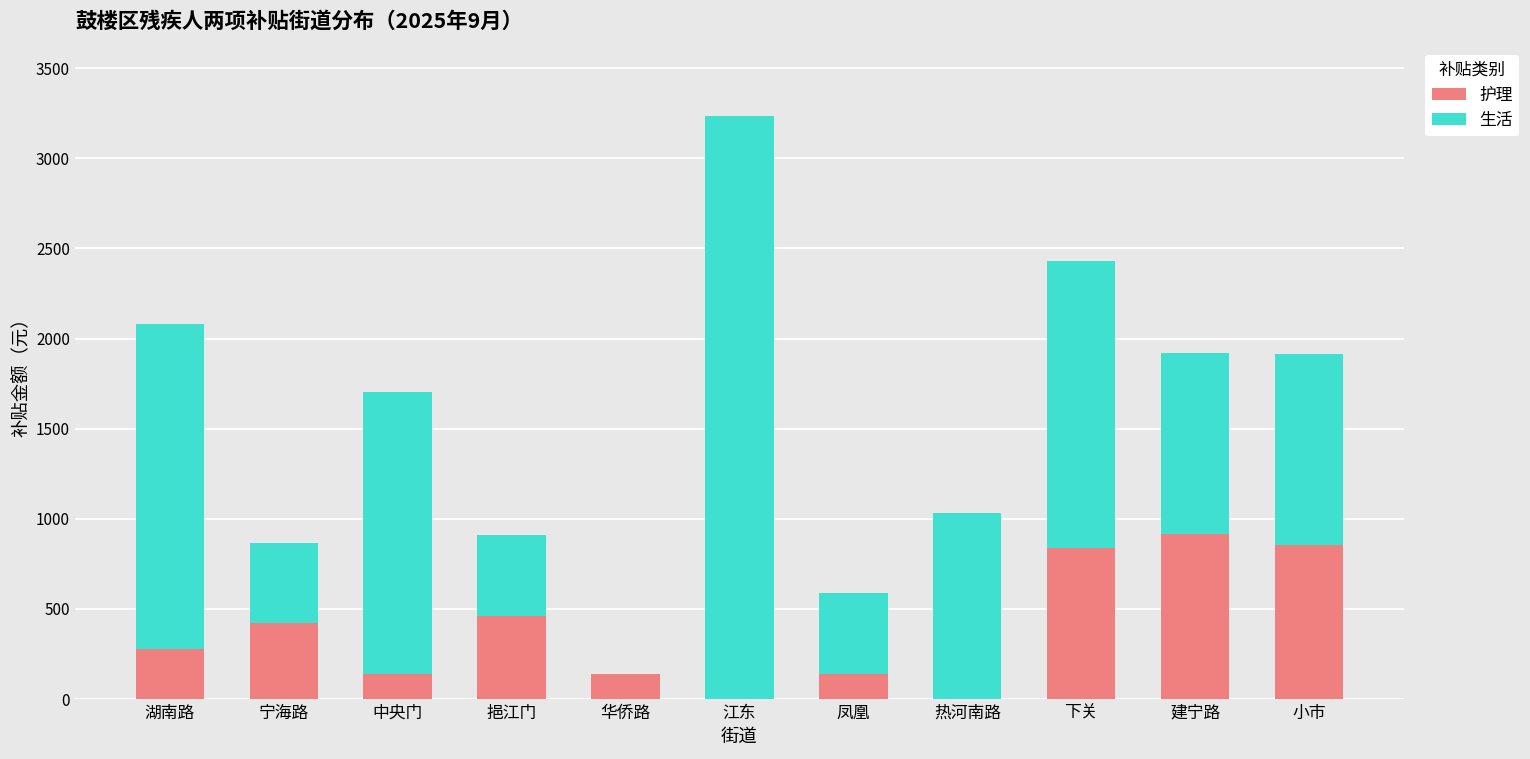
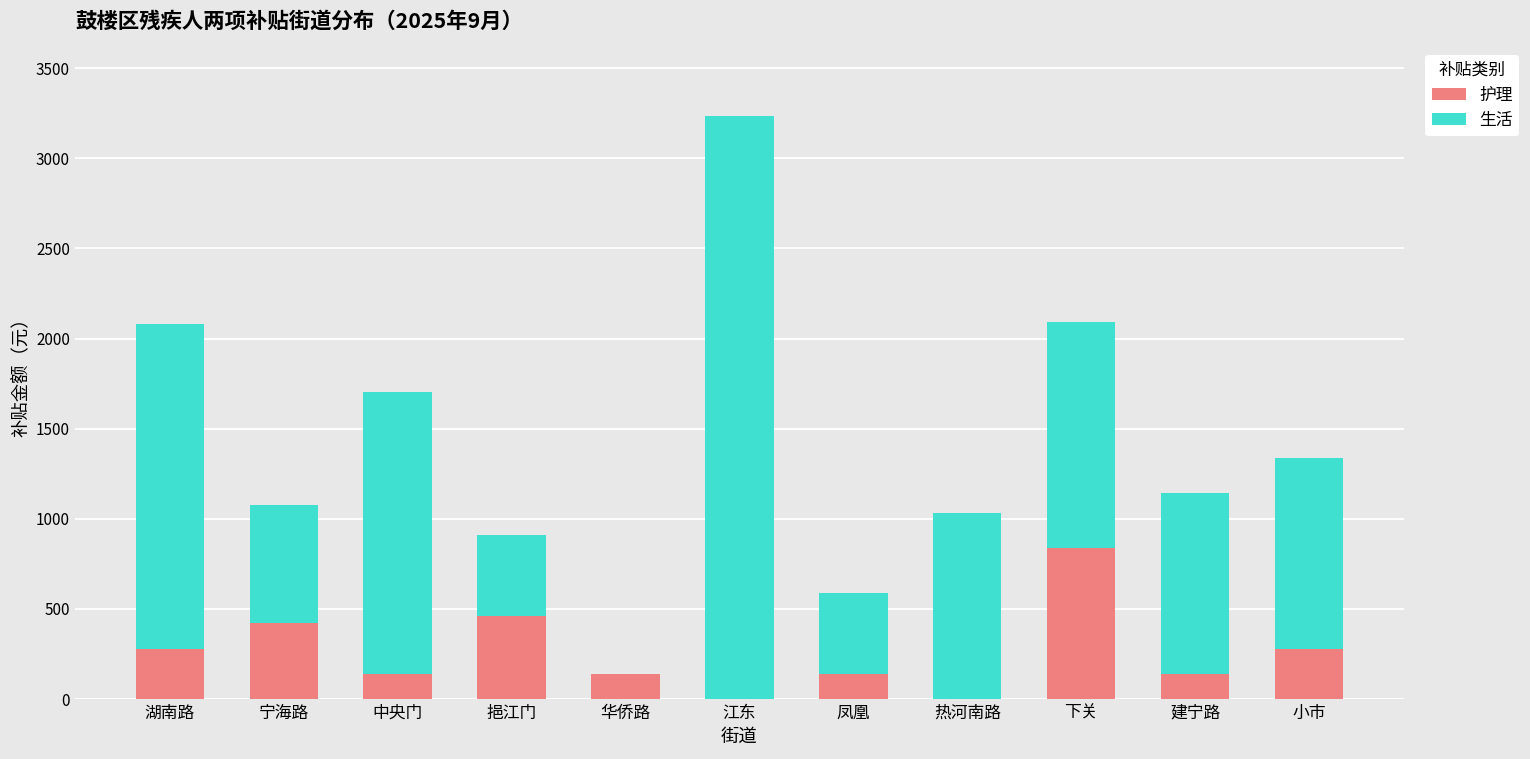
生活, 宁海路: 450 -> 660
生活, 下关: 1590 -> 1250
护理, 建宁路: 920 -> 140
护理, 小市: 850 -> 280
